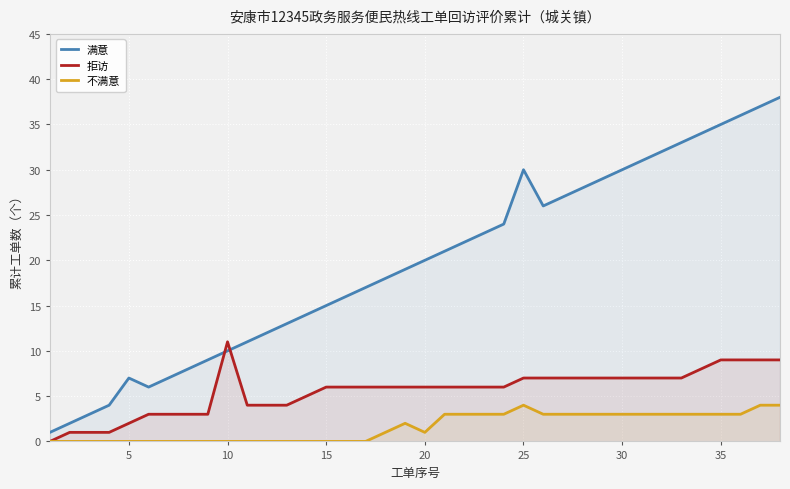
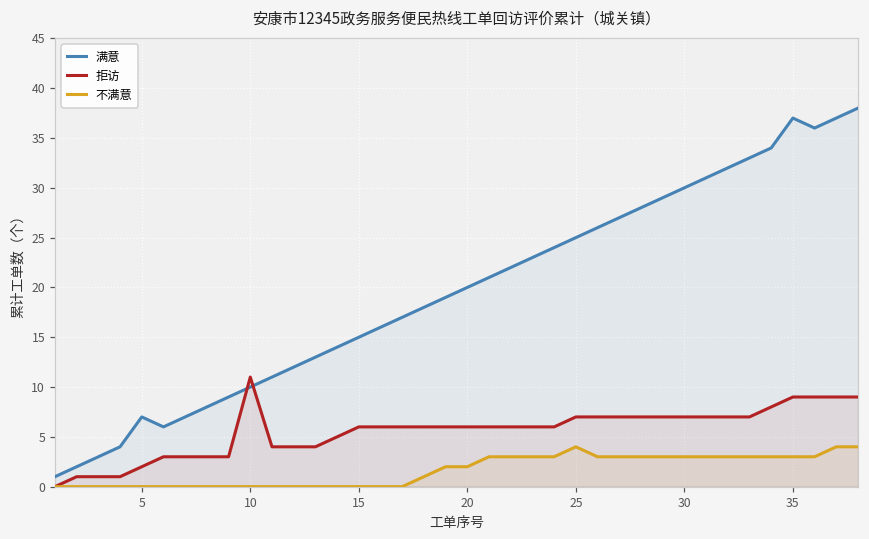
不满意, 20: 1 -> 2
满意, 25: 30 -> 25
满意, 35: 35 -> 37
